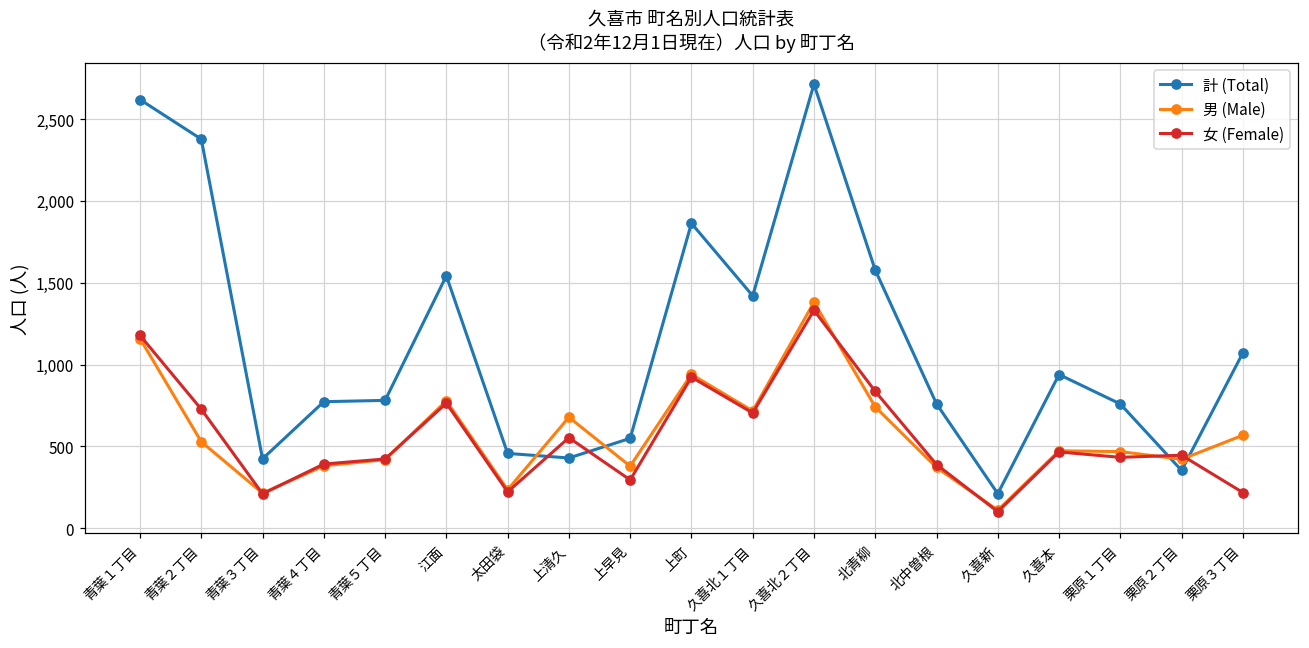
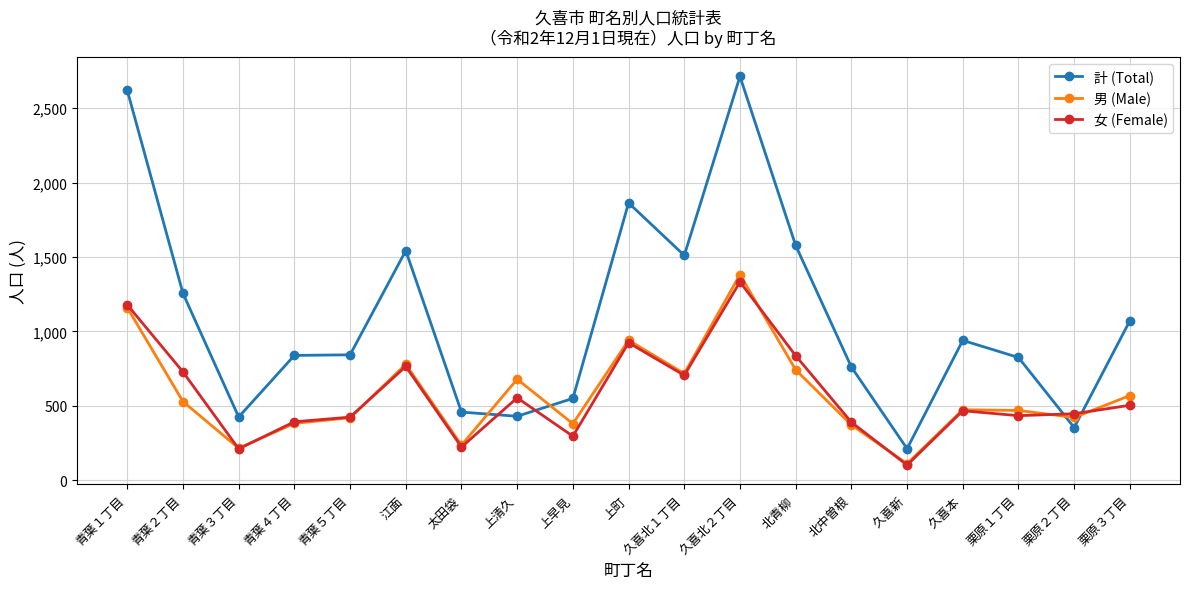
計 (Total), 青葉２丁目: 2,380 -> 1,260
計 (Total), 青葉４丁目: 770 -> 840
計 (Total), 青葉５丁目: 780 -> 840
計 (Total), 久喜北１丁目: 1,420 -> 1,510
計 (Total), 栗原１丁目: 760 -> 820
女 (Female), 栗原３丁目: 220 -> 500
